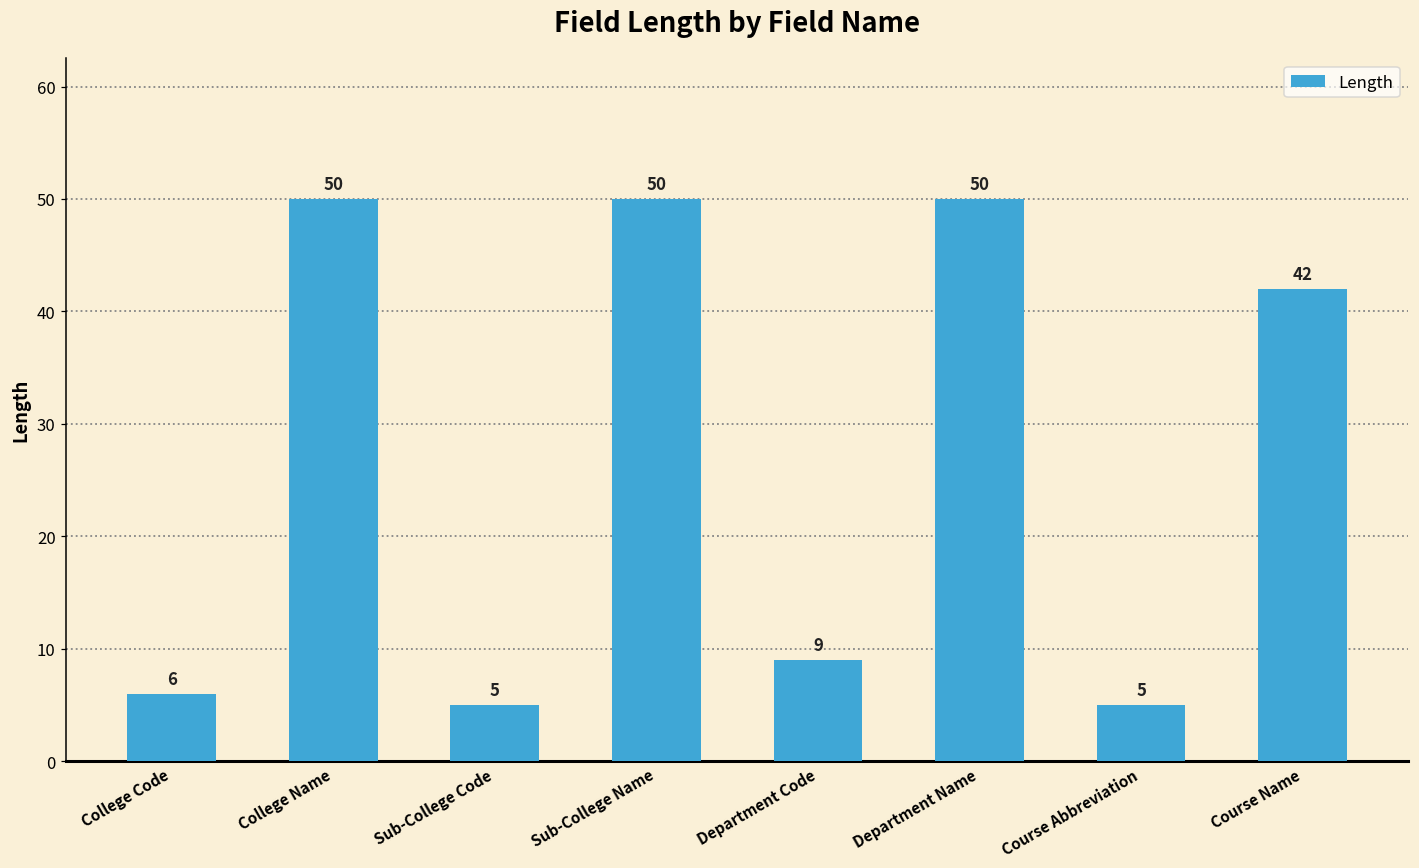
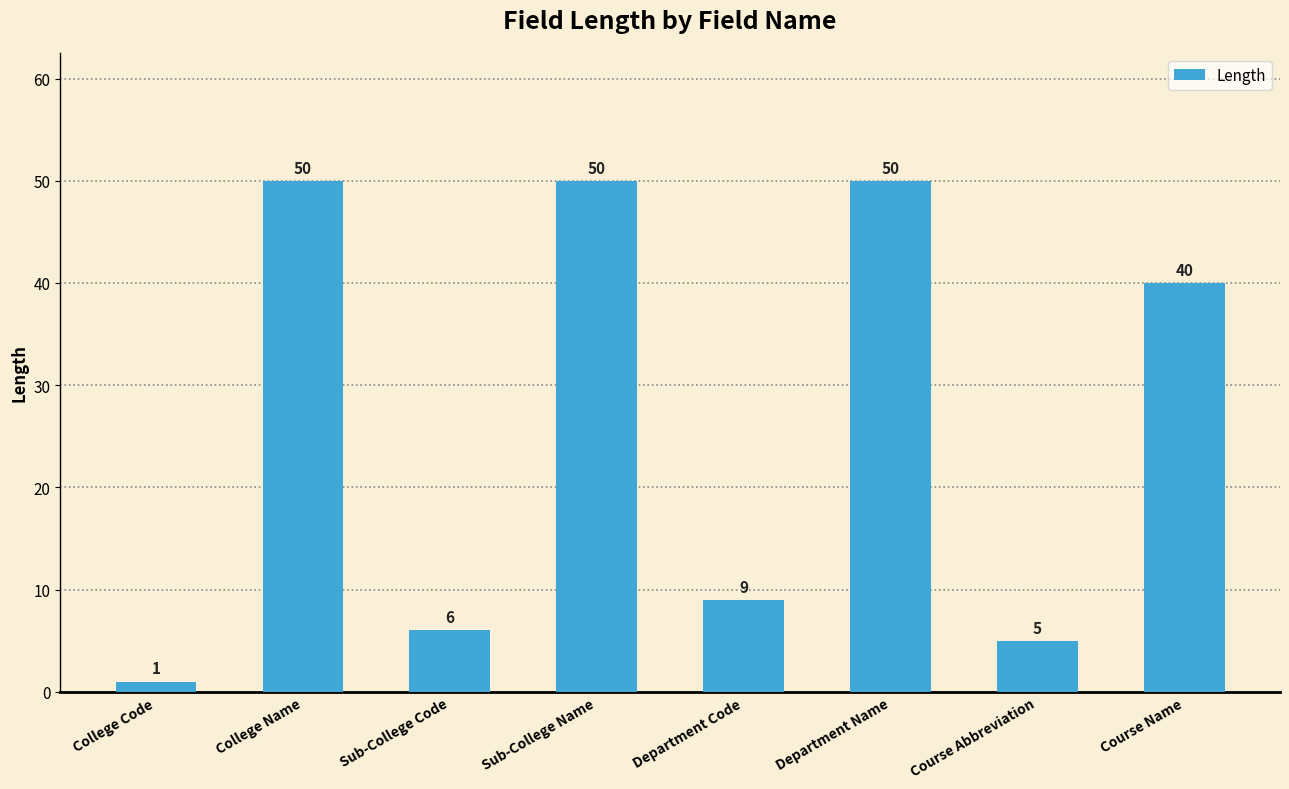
College Code: 6 -> 1
Sub-College Code: 5 -> 6
Course Name: 42 -> 40
